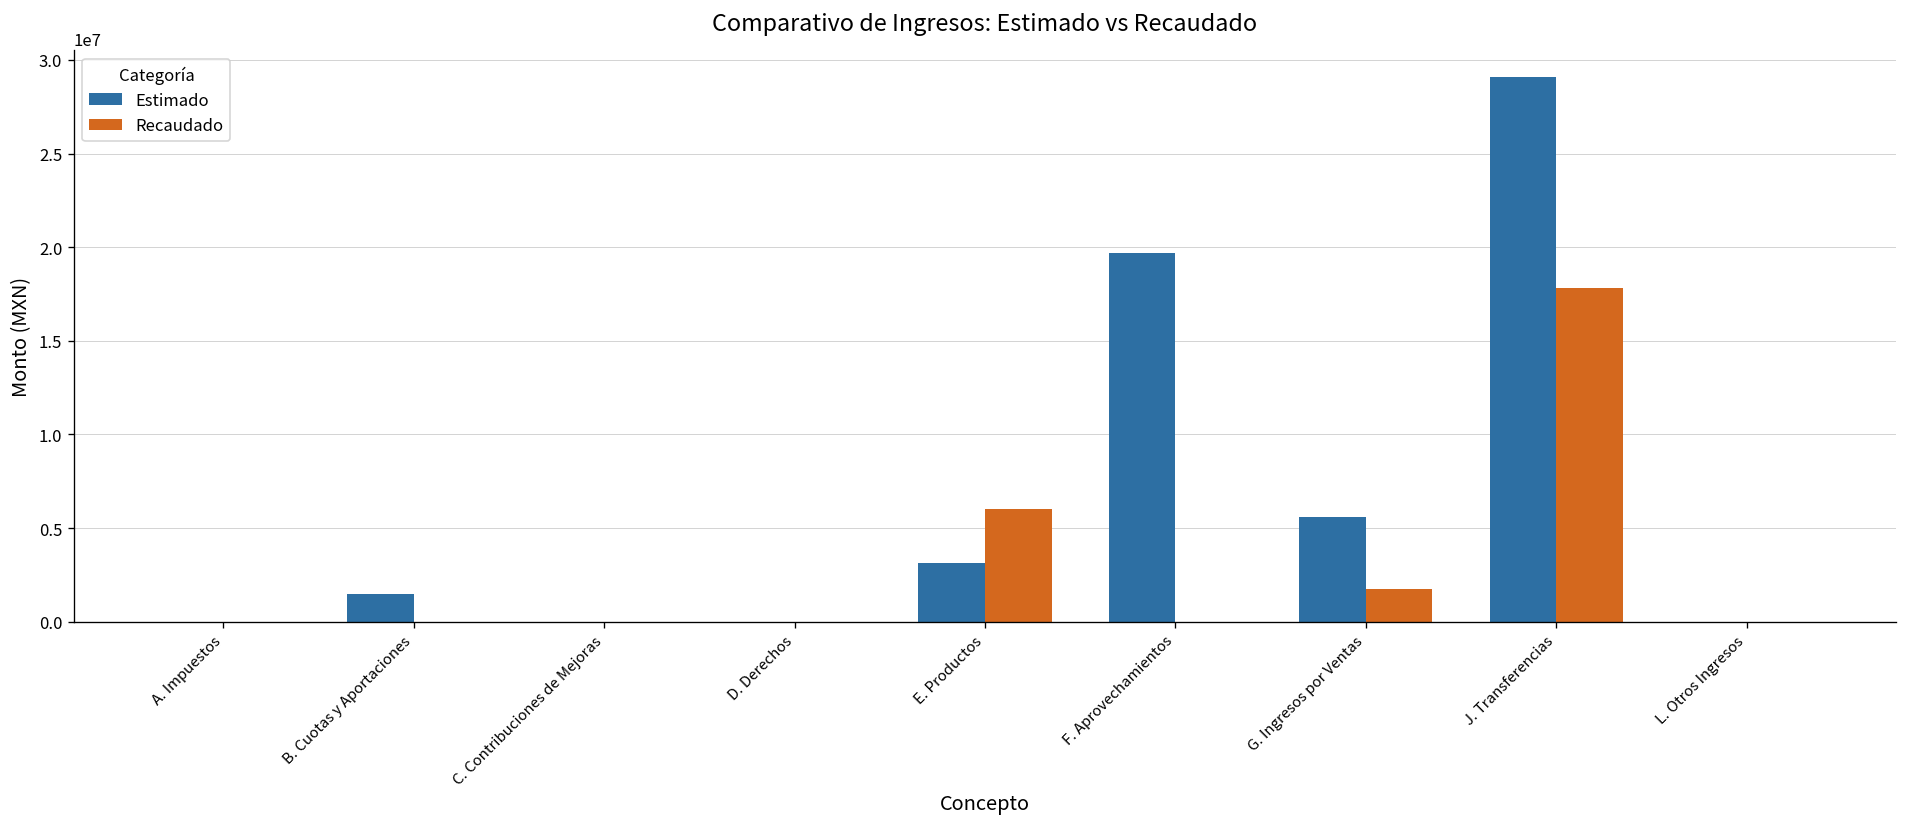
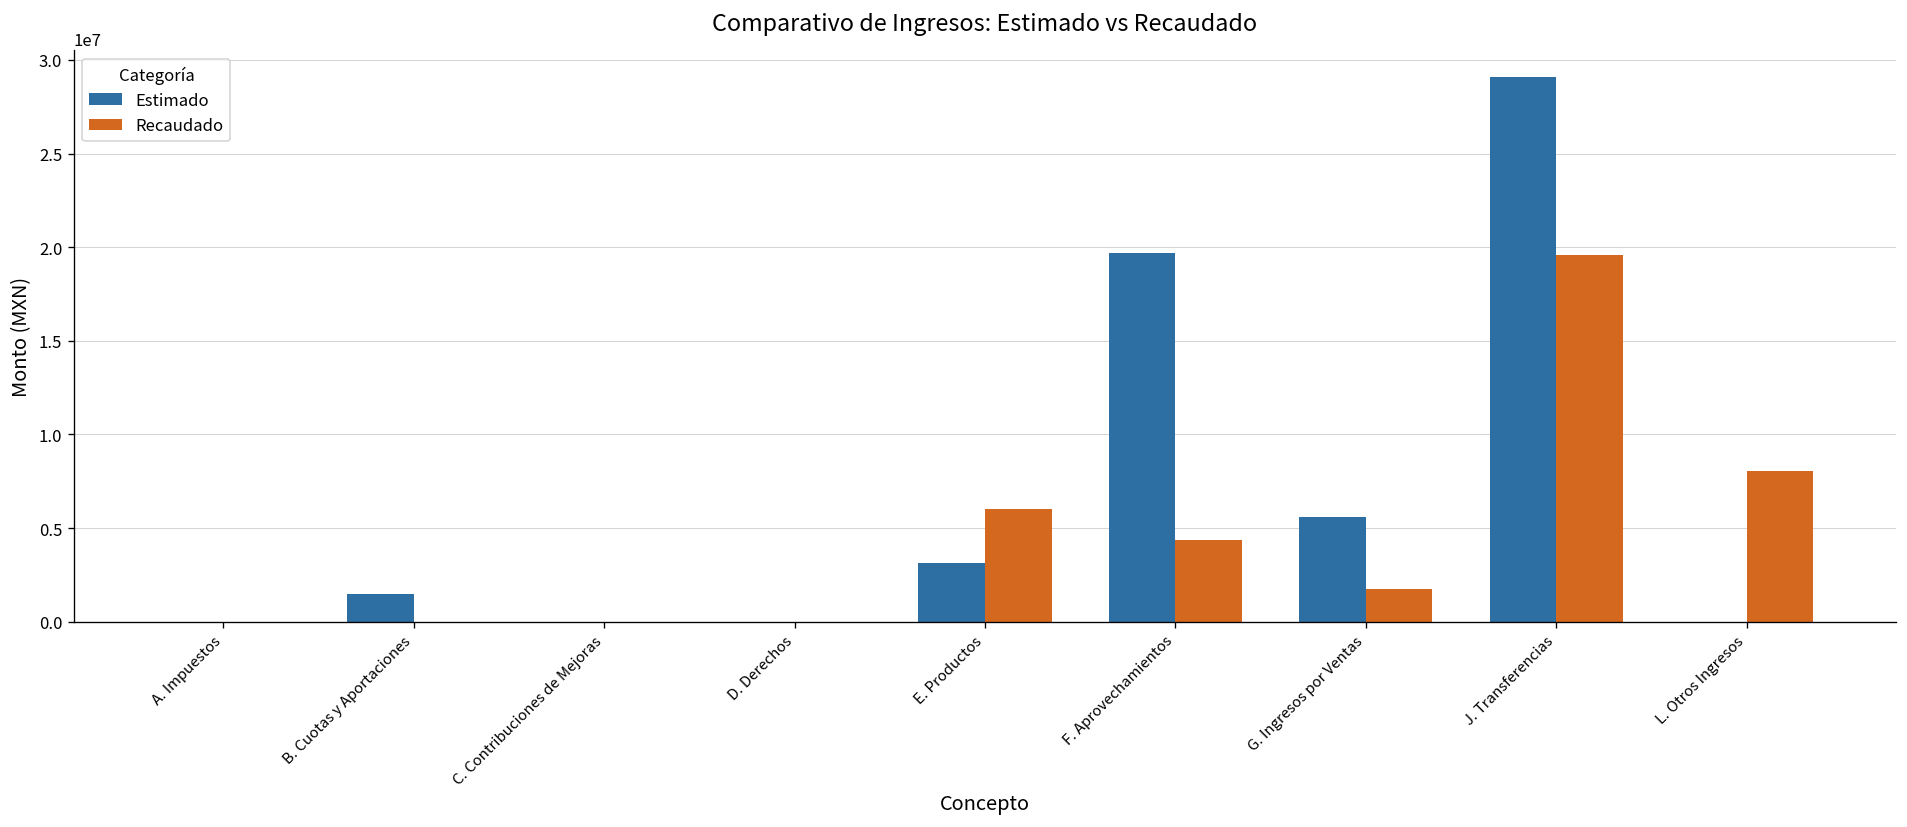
Recaudado, F. Aprovechamientos: 0 -> 4400000
Recaudado, J. Transferencias: 17800000 -> 19600000
Recaudado, L. Otros Ingresos: 0 -> 8000000
